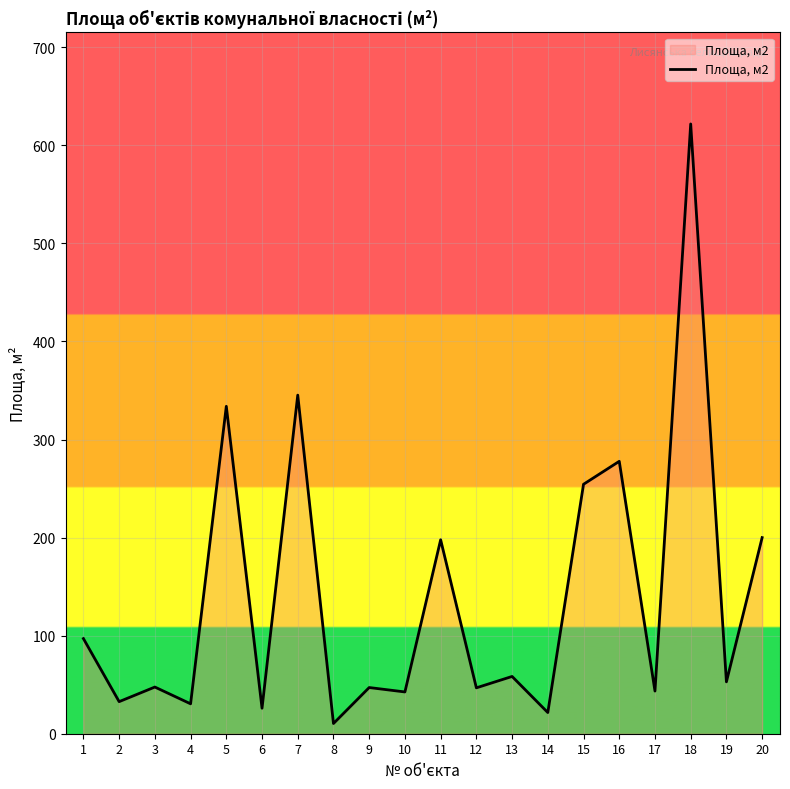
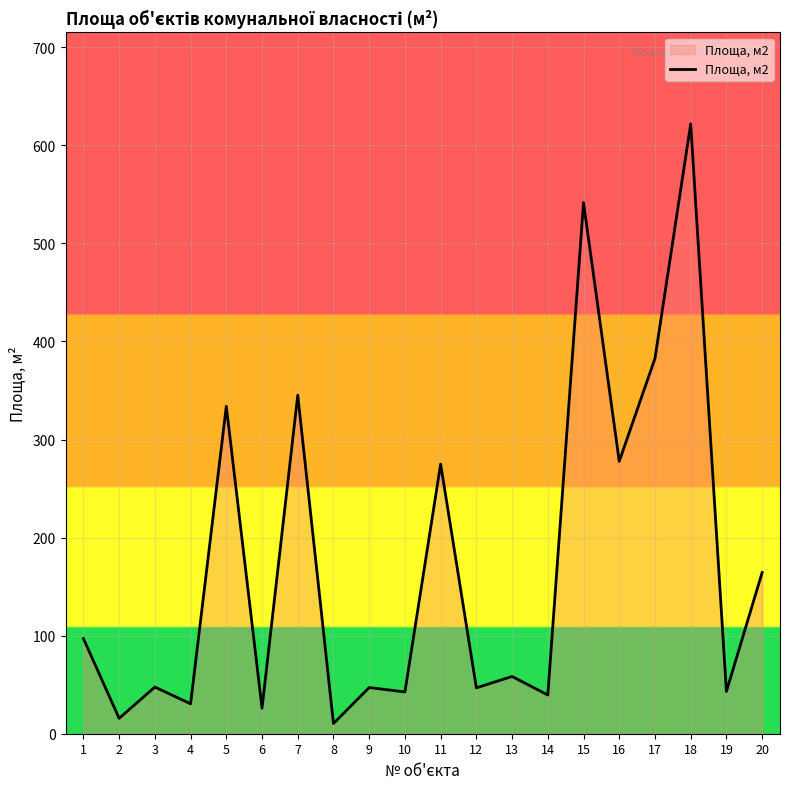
2: 30 -> 20
11: 200 -> 280
14: 20 -> 40
15: 250 -> 540
17: 40 -> 380
19: 50 -> 40
20: 200 -> 160
